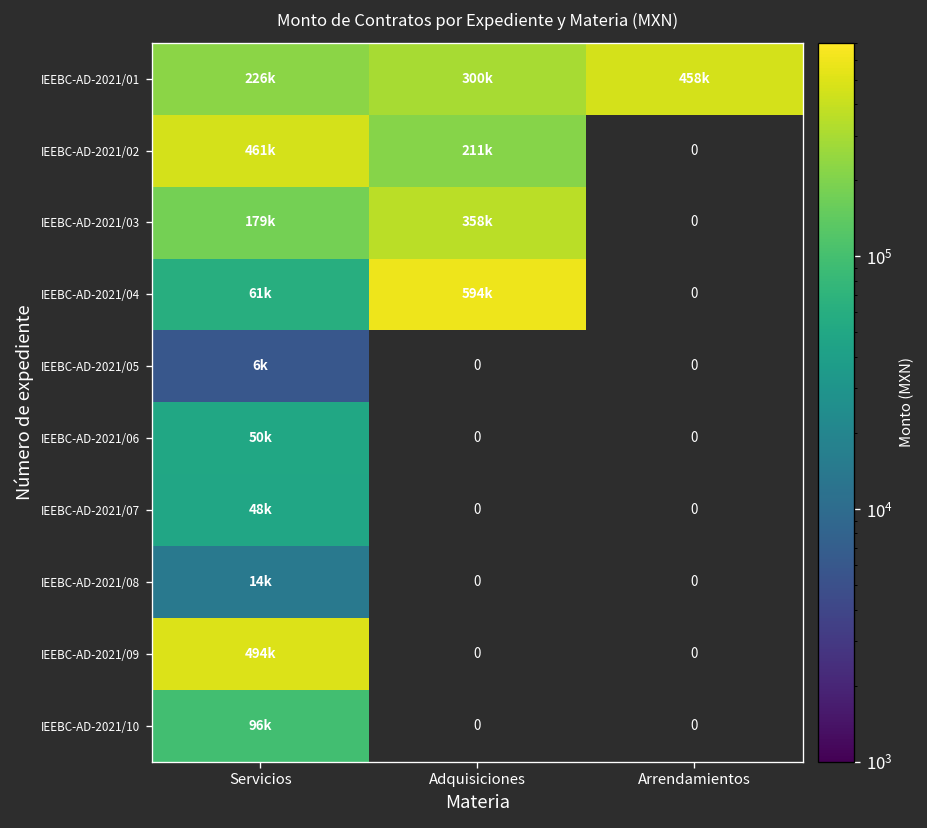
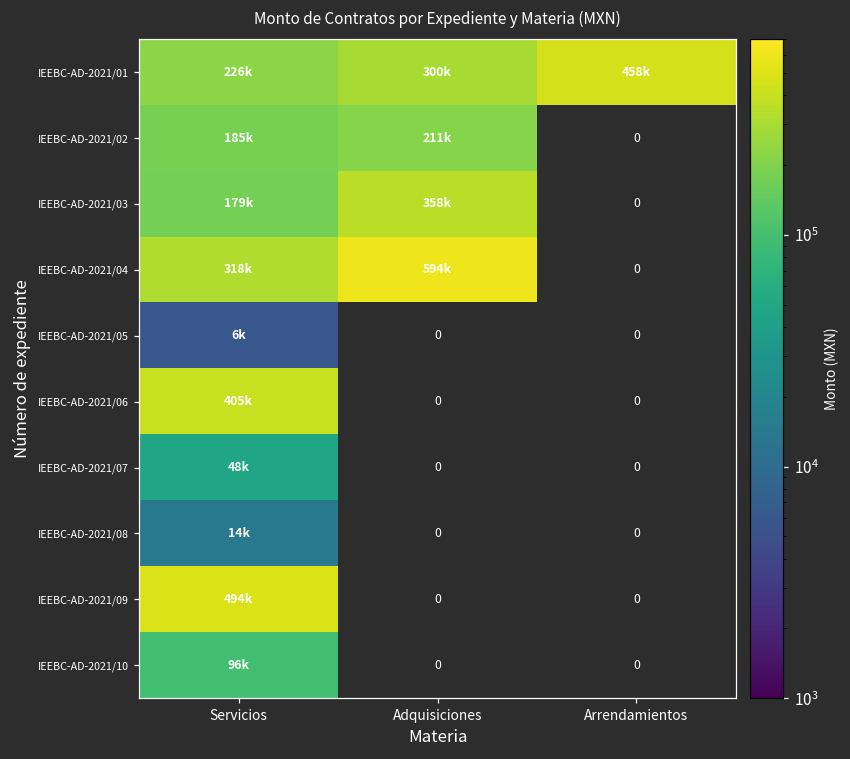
IEEBC-AD-2021/02, Servicios: 461k -> 185k
IEEBC-AD-2021/04, Servicios: 61k -> 318k
IEEBC-AD-2021/06, Servicios: 50k -> 405k
